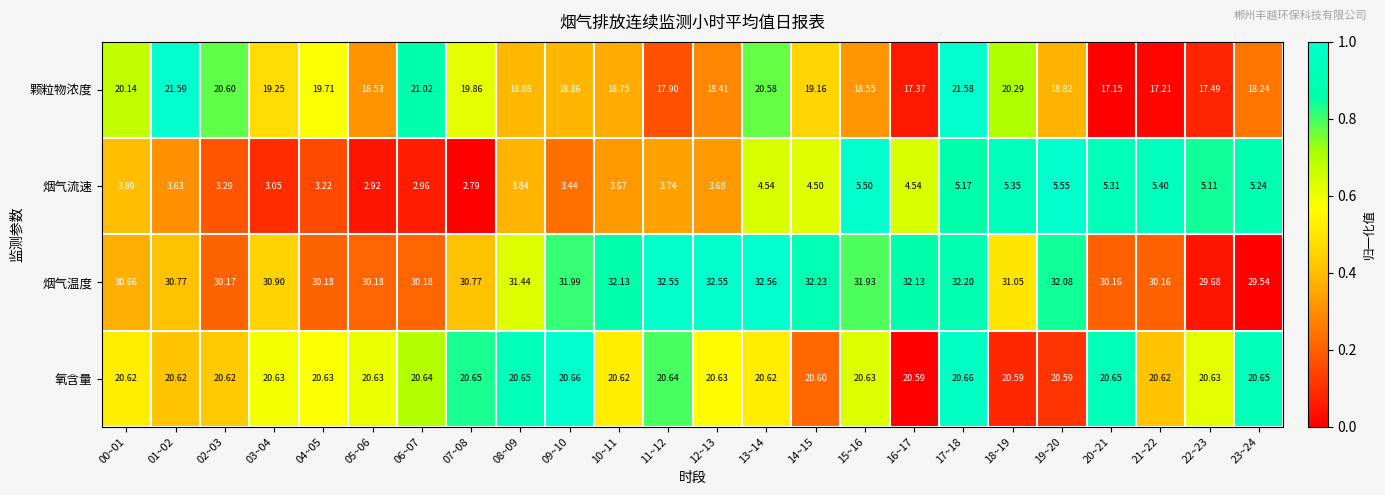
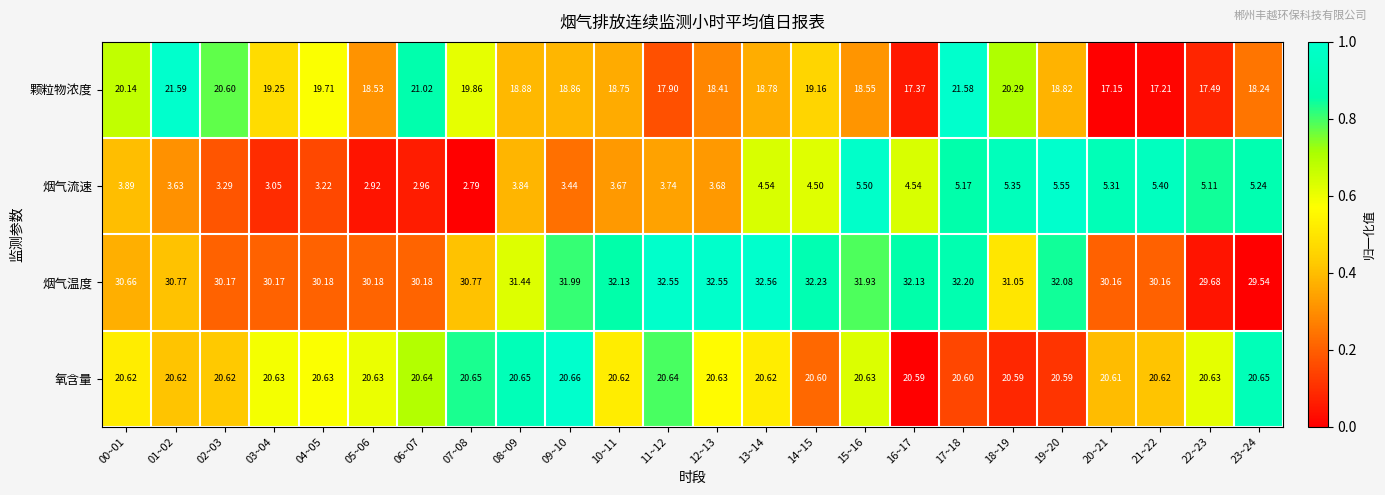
颗粒物浓度, 13~14: 20.58 -> 18.78
烟气温度, 03~04: 30.90 -> 30.17
氧含量, 17~18: 20.66 -> 20.60
氧含量, 20~21: 20.65 -> 20.61
